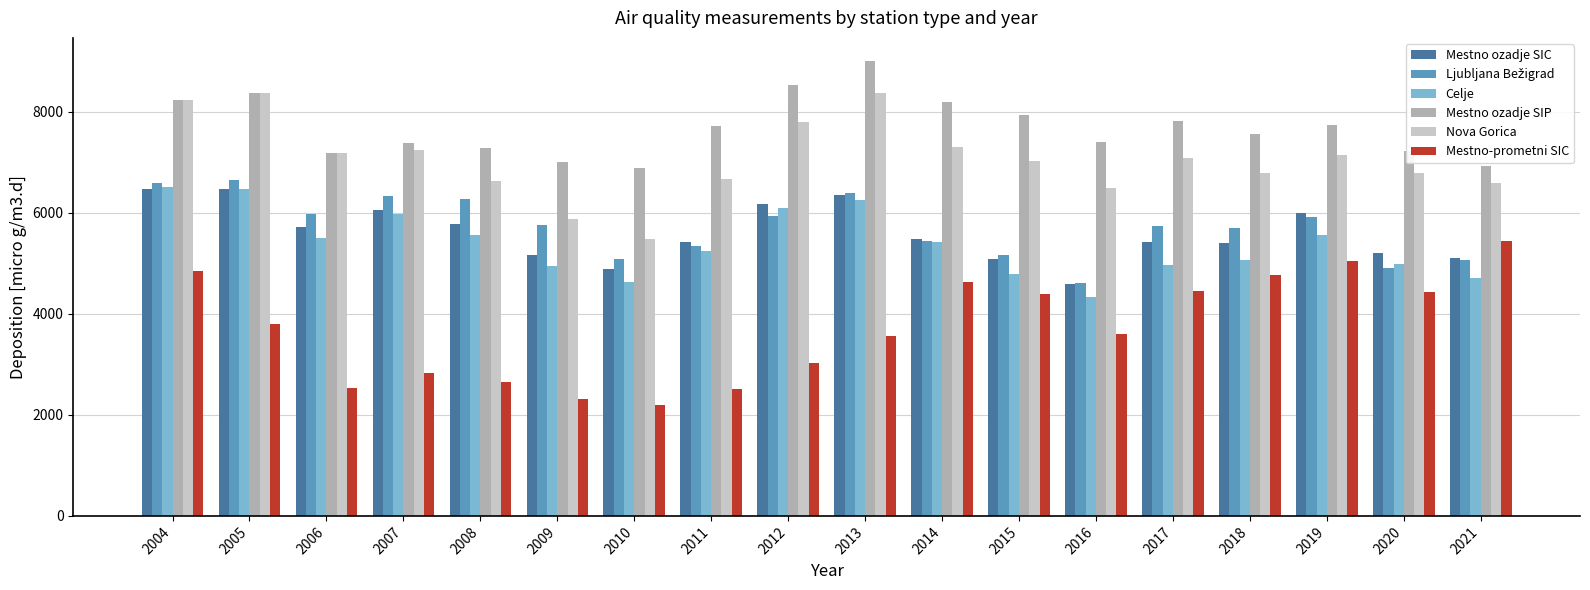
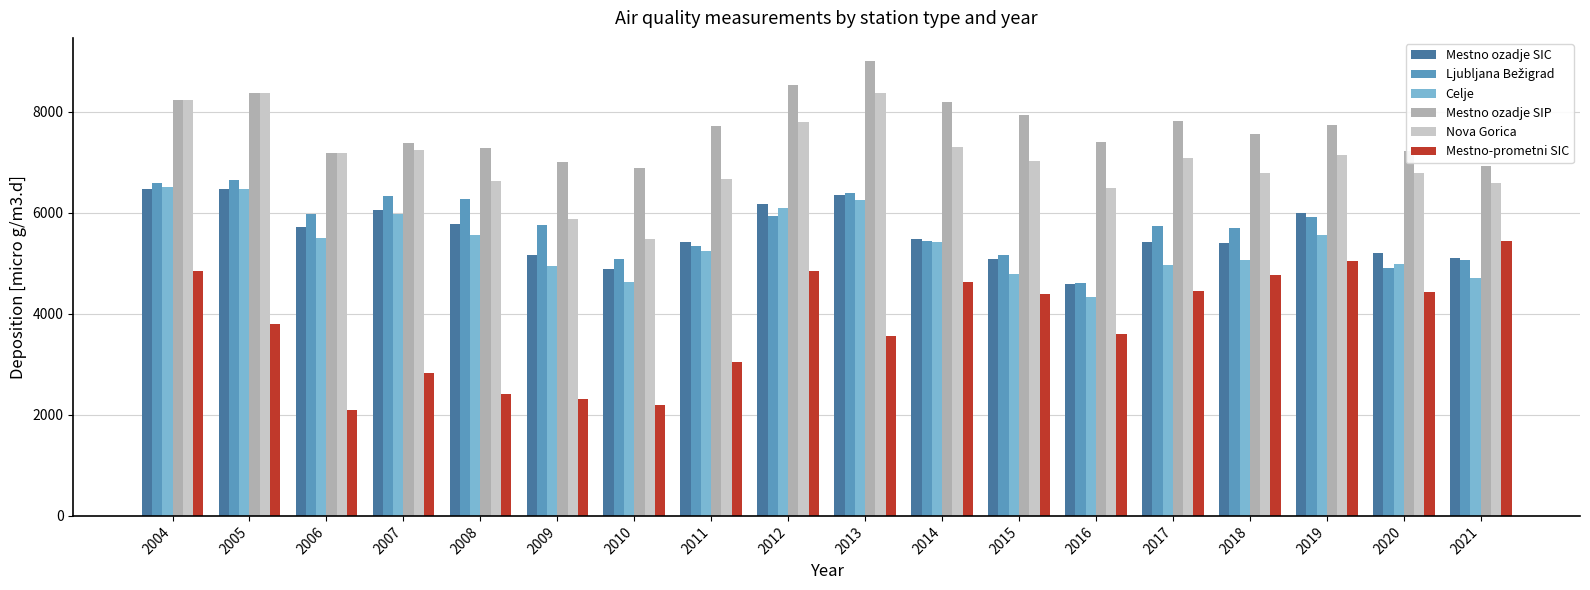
Mestno-prometni SIC, 2006: 2500 -> 2100
Mestno-prometni SIC, 2008: 2600 -> 2400
Mestno-prometni SIC, 2011: 2500 -> 3000
Mestno-prometni SIC, 2012: 3000 -> 4800
